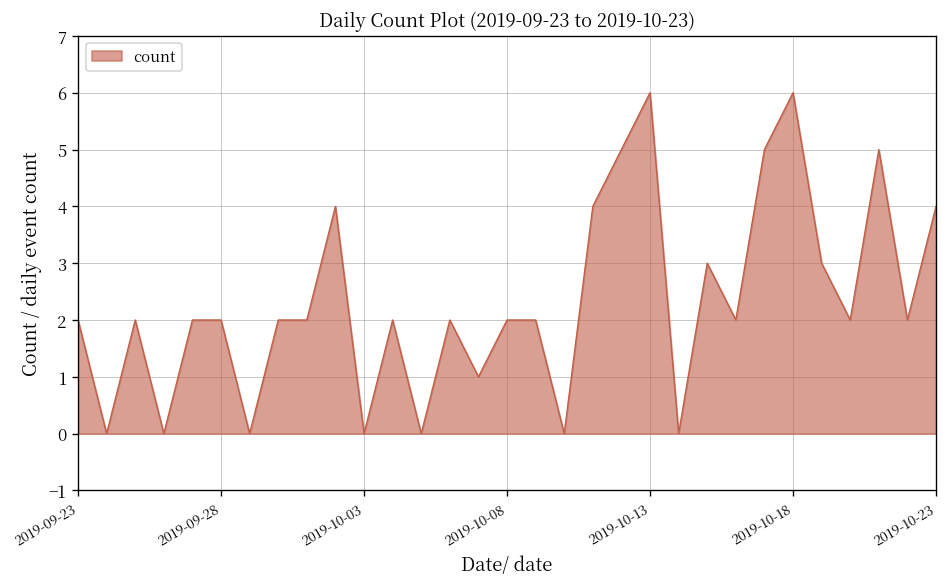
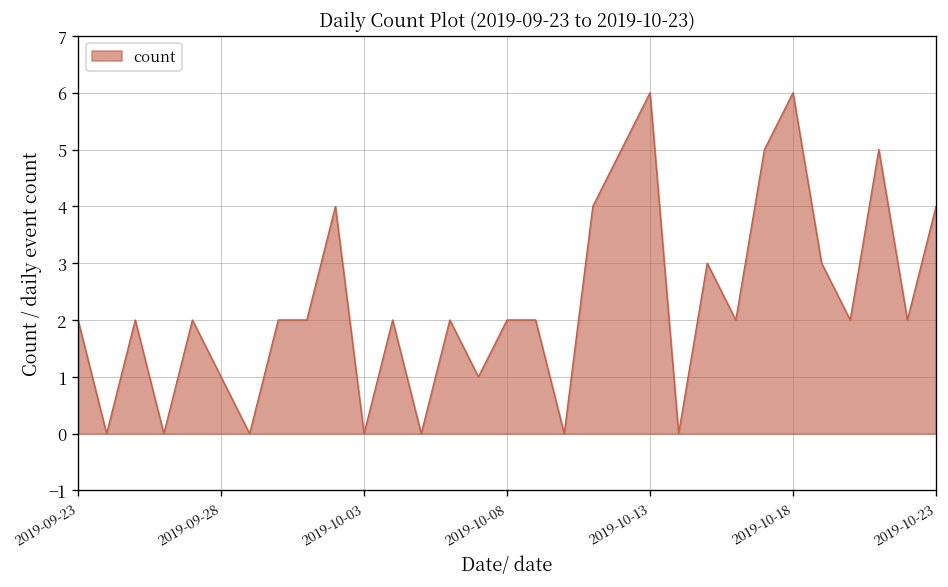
2019-09-28: 2 -> 1
